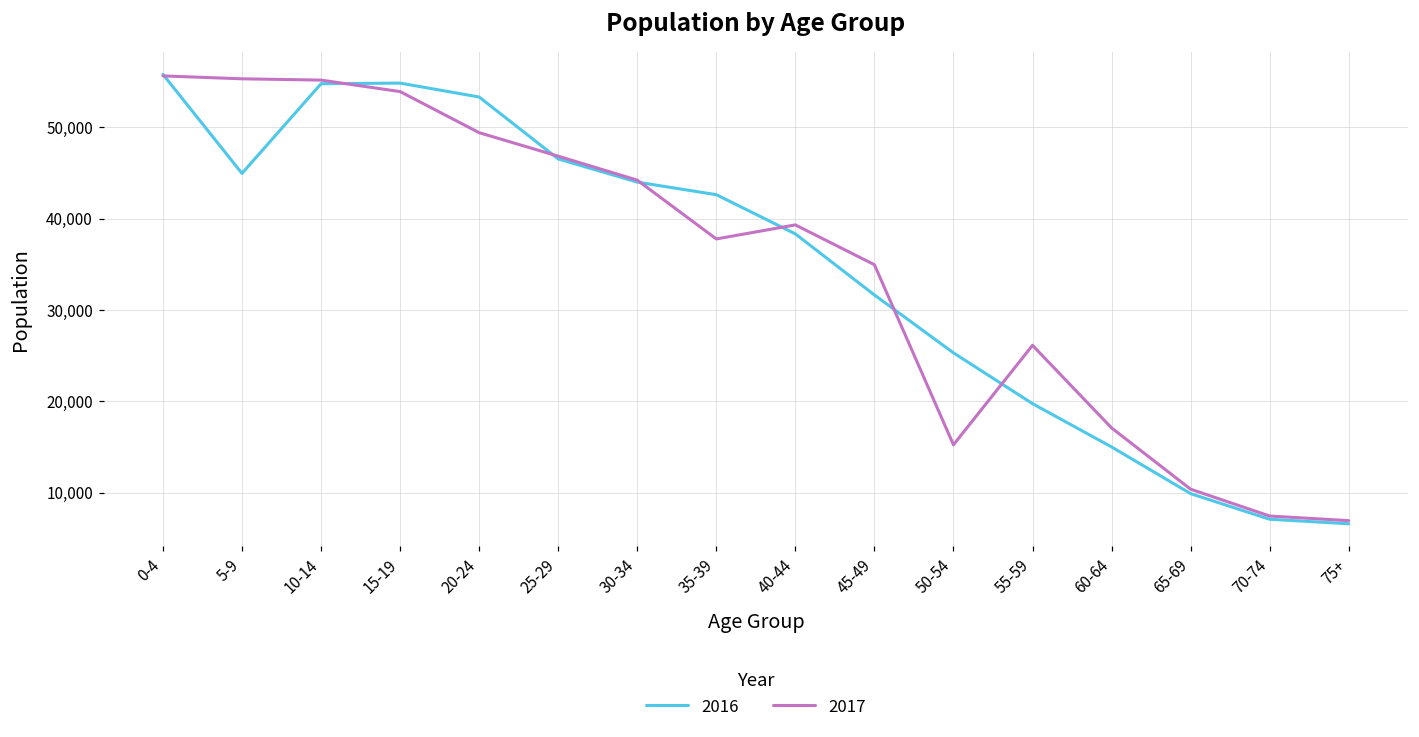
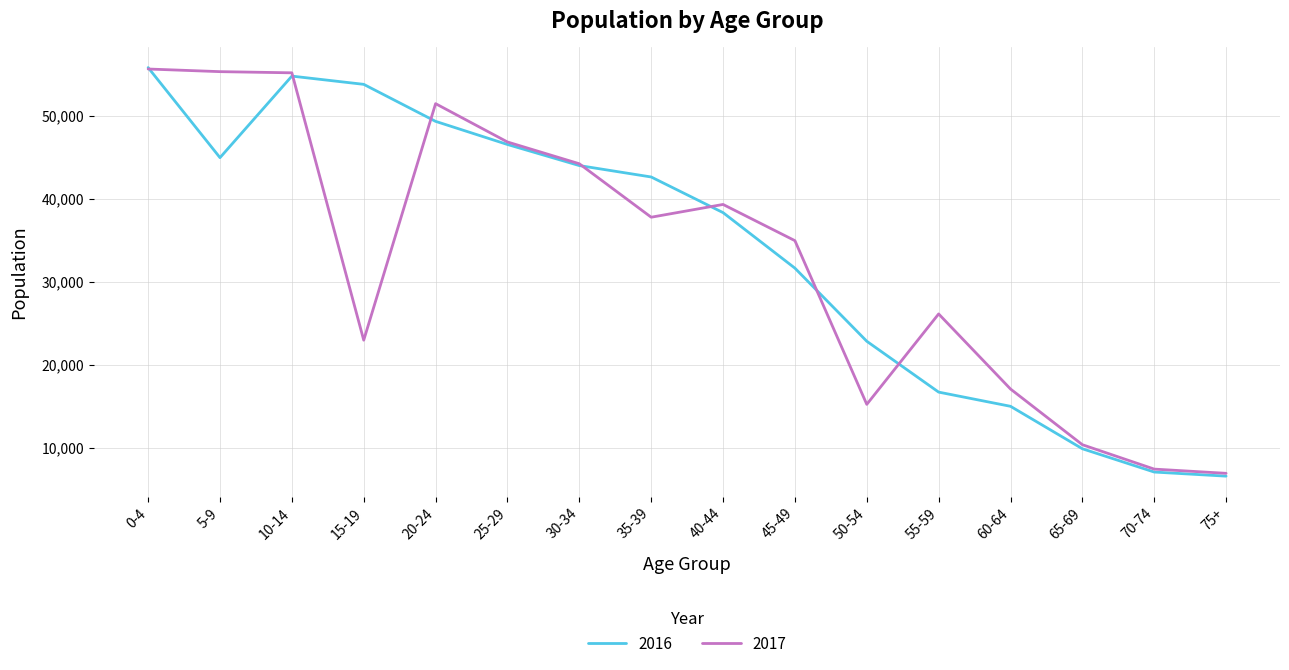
2016, 15-19: 55,000 -> 54,000
2017, 15-19: 54,000 -> 23,000
2016, 20-24: 53,000 -> 49,000
2017, 20-24: 49,000 -> 51,000
2016, 50-54: 25,000 -> 23,000
2016, 55-59: 20,000 -> 17,000
